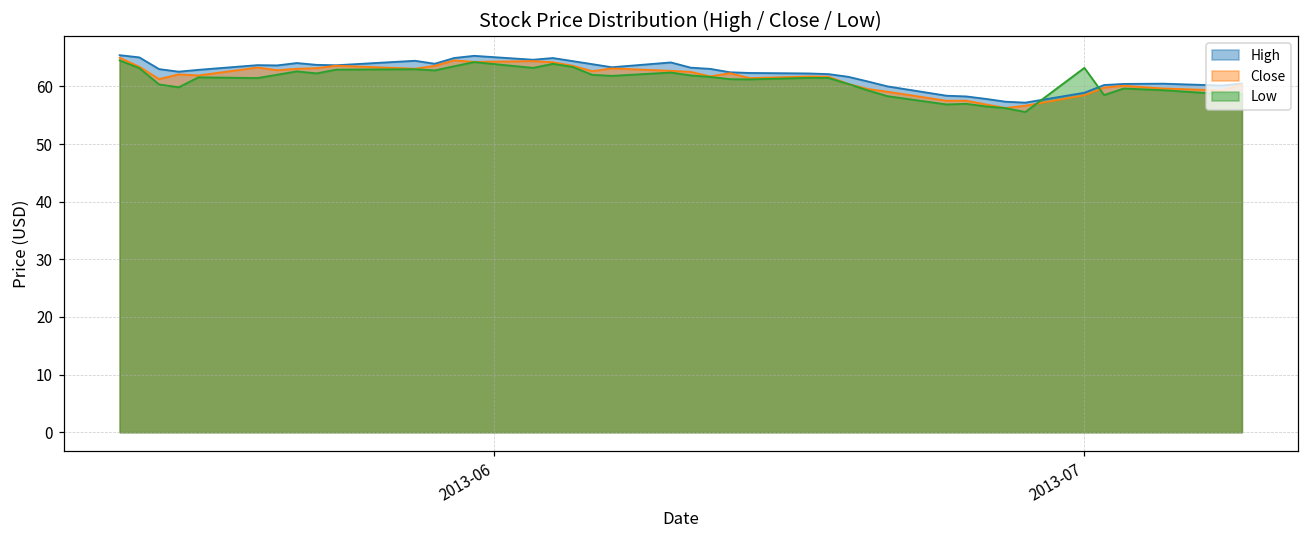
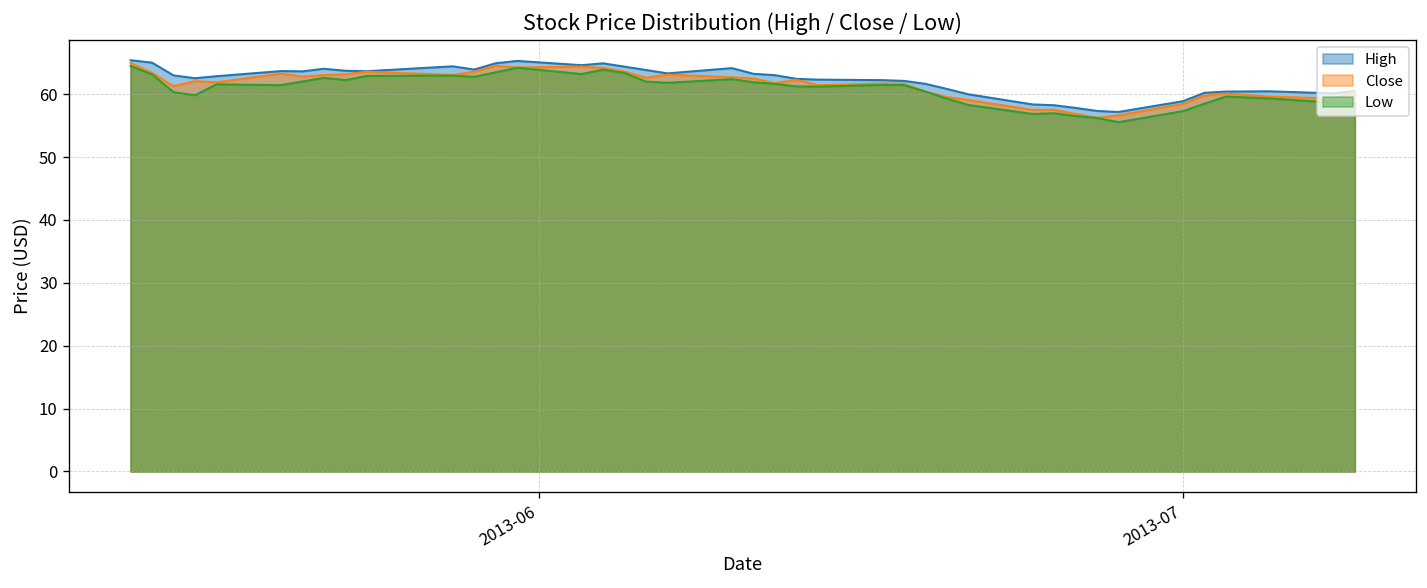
Low, 2013-07: 63 -> 57
